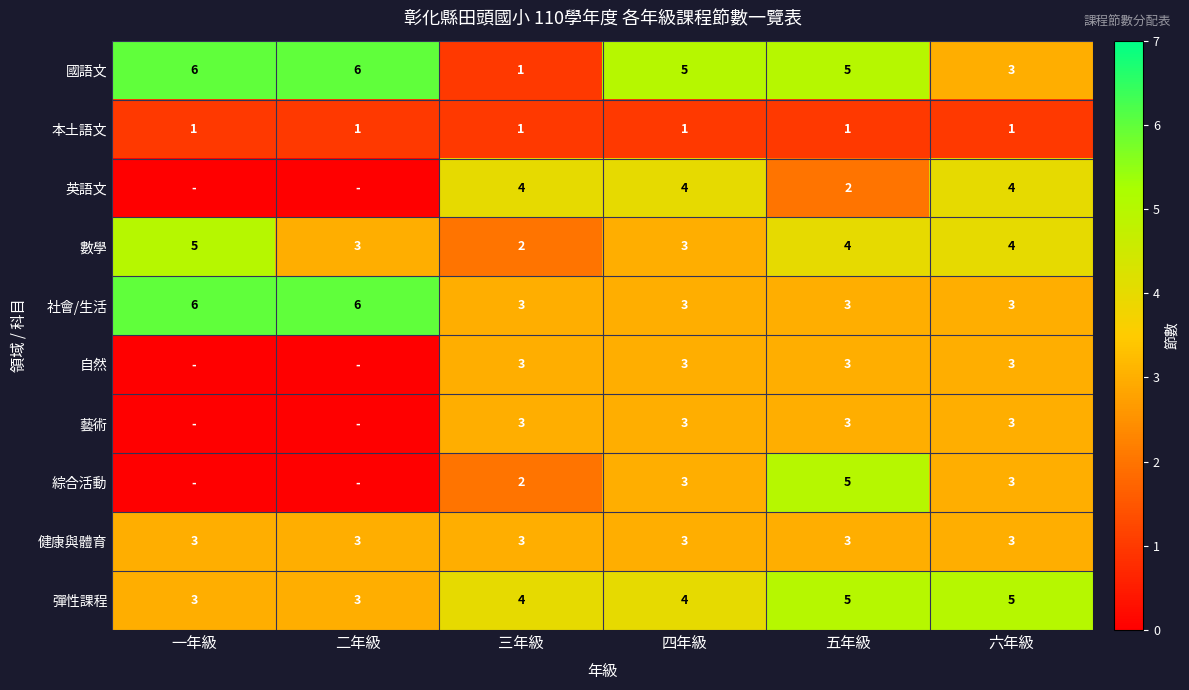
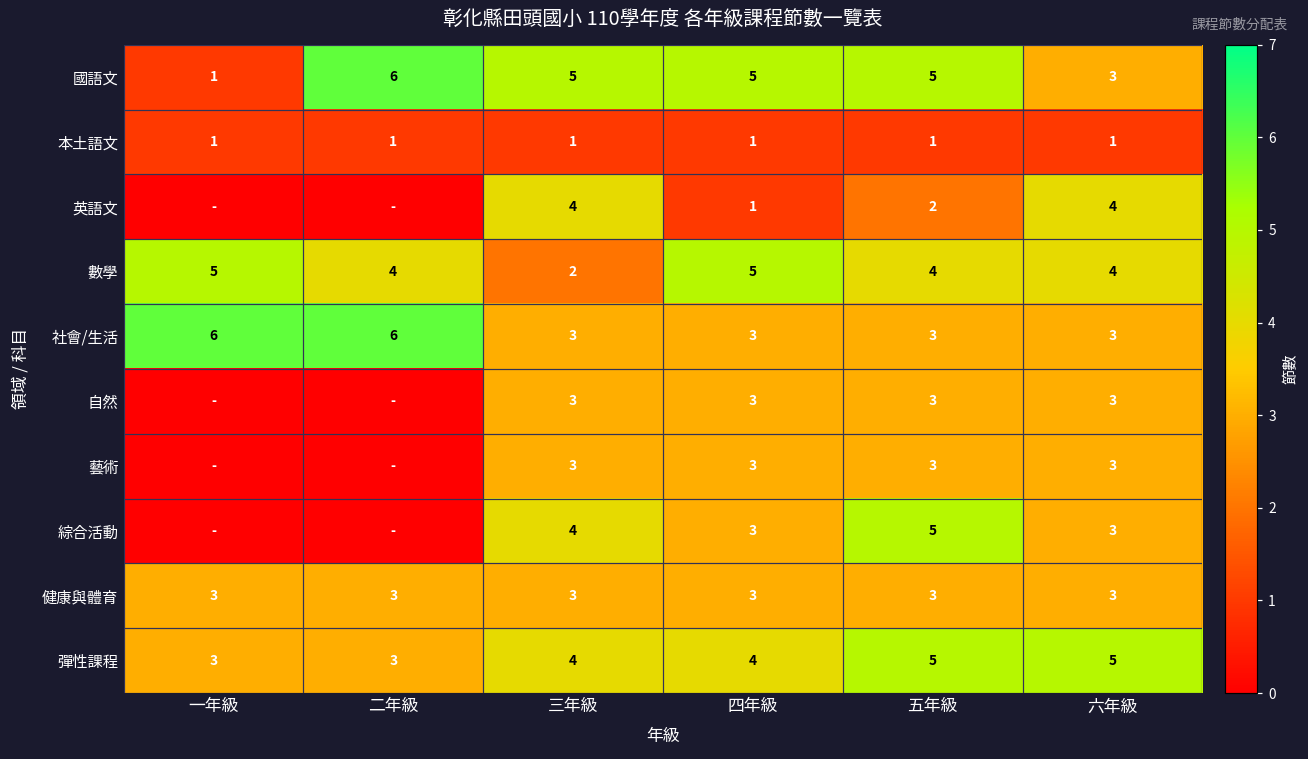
國語文, 一年級: 6 -> 1
國語文, 三年級: 1 -> 5
英語文, 四年級: 4 -> 1
數學, 二年級: 3 -> 4
數學, 四年級: 3 -> 5
綜合活動, 三年級: 2 -> 4
